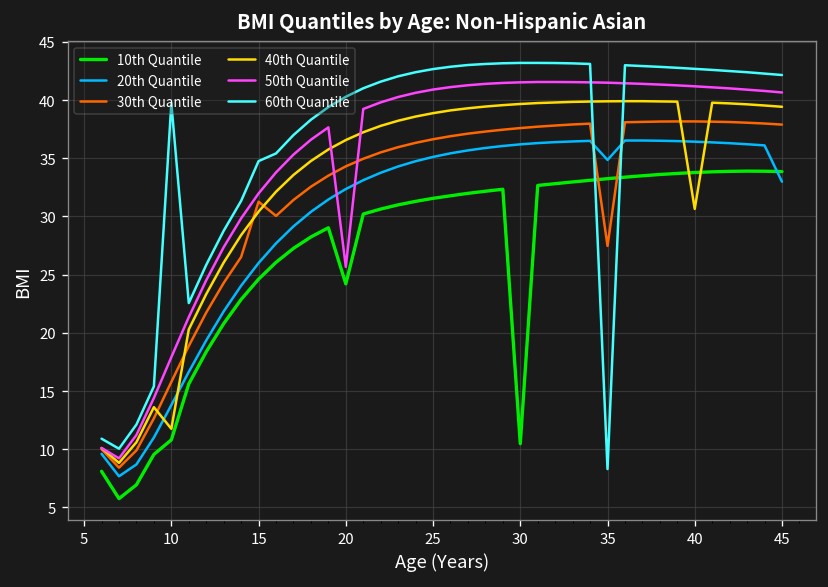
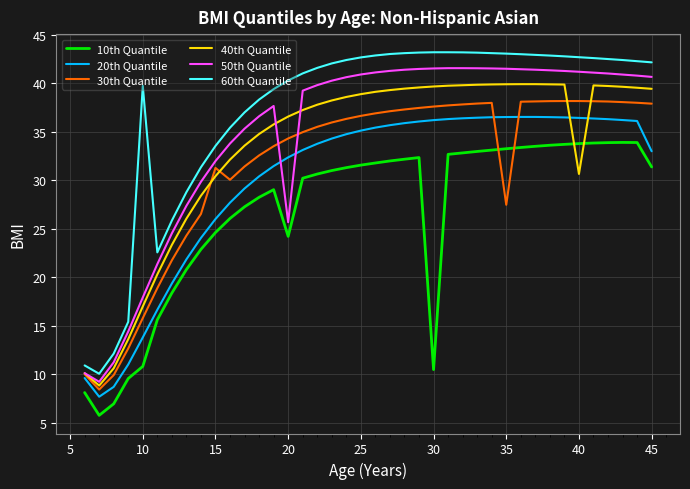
40th Quantile, 10: 12 -> 17
60th Quantile, 15: 35 -> 34
20th Quantile, 35: 35 -> 37
60th Quantile, 35: 8 -> 43
10th Quantile, 45: 34 -> 31
